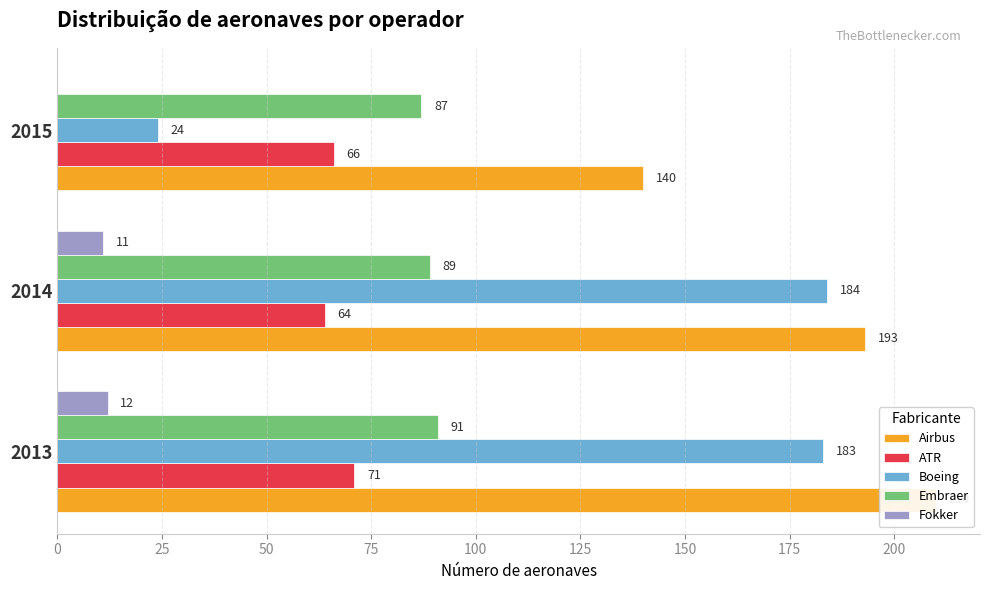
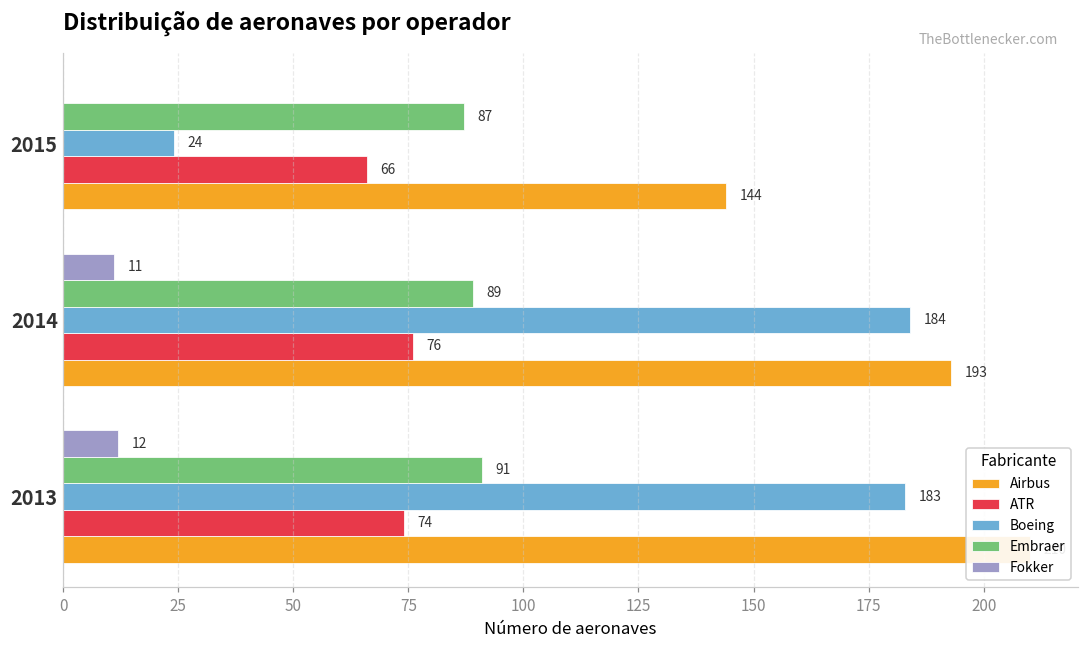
Airbus, 2015: 140 -> 144
ATR, 2014: 64 -> 76
ATR, 2013: 71 -> 74
